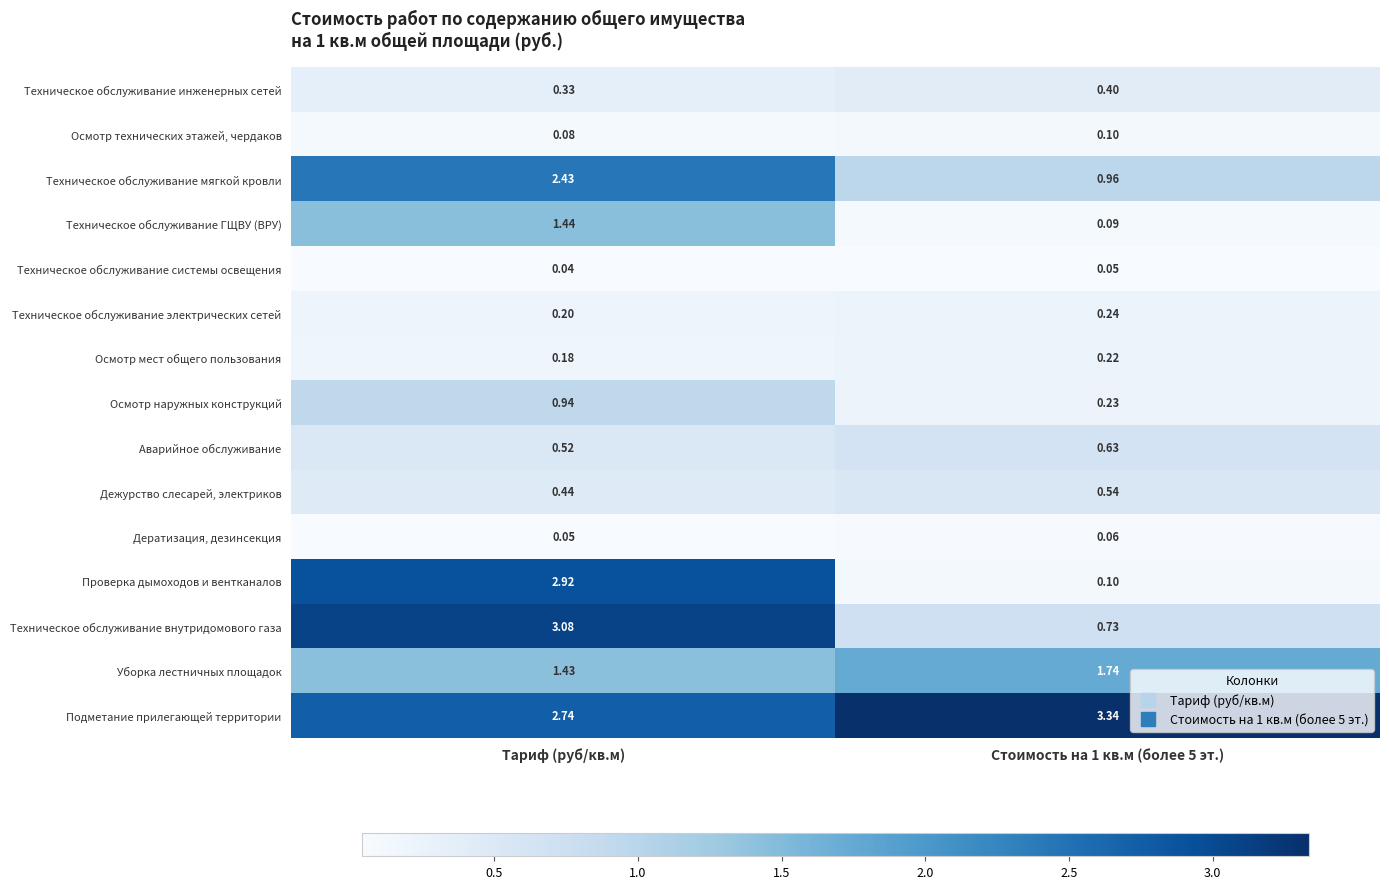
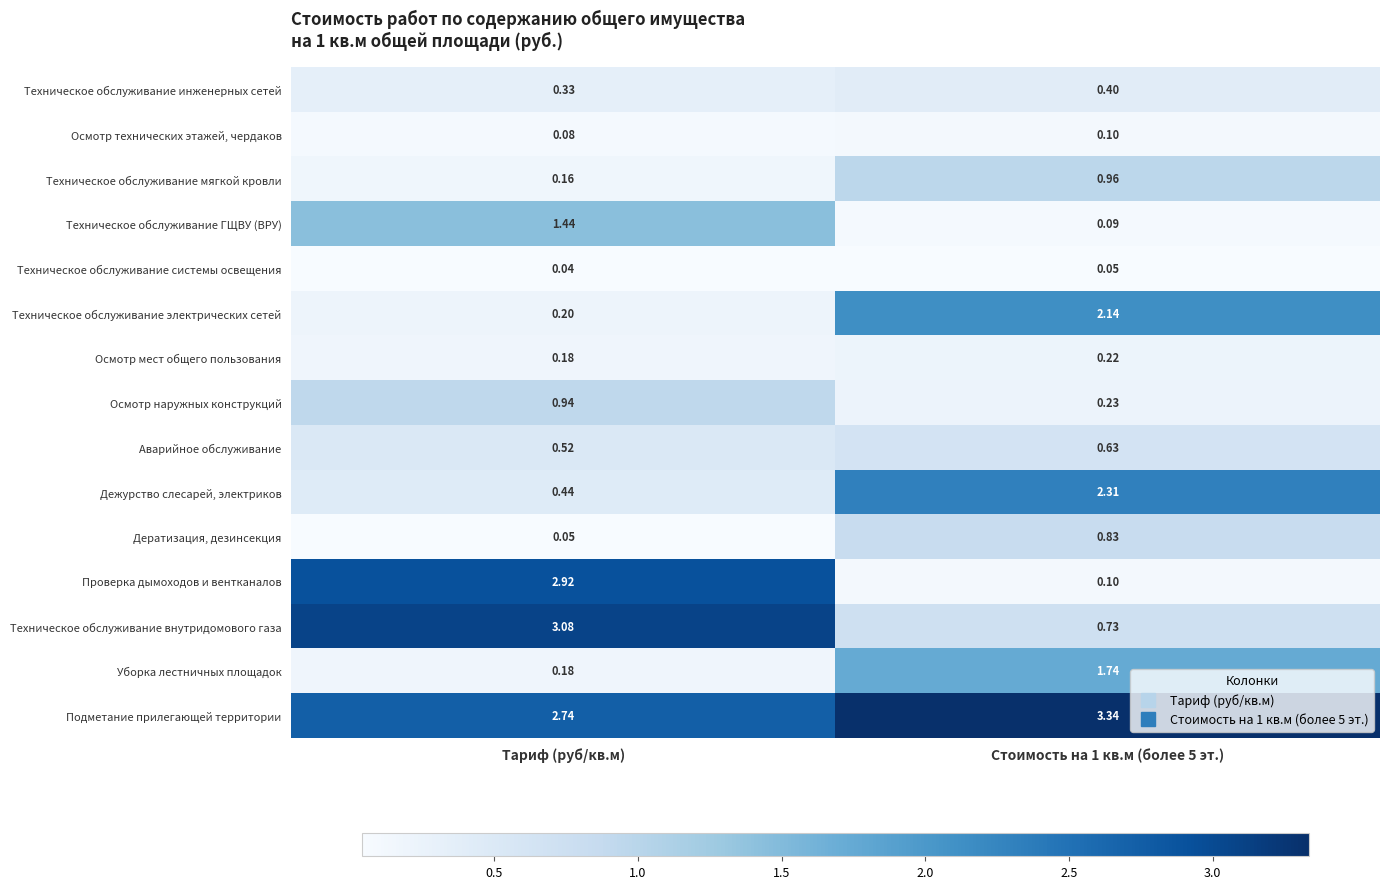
Техническое обслуживание мягкой кровли, Тариф (руб/кв.м): 2.43 -> 0.16
Техническое обслуживание электрических сетей, Стоимость на 1 кв.м (более 5 эт.): 0.24 -> 2.14
Дежурство слесарей, электриков, Стоимость на 1 кв.м (более 5 эт.): 0.54 -> 2.31
Дератизация, дезинсекция, Стоимость на 1 кв.м (более 5 эт.): 0.06 -> 0.83
Уборка лестничных площадок, Тариф (руб/кв.м): 1.43 -> 0.18
